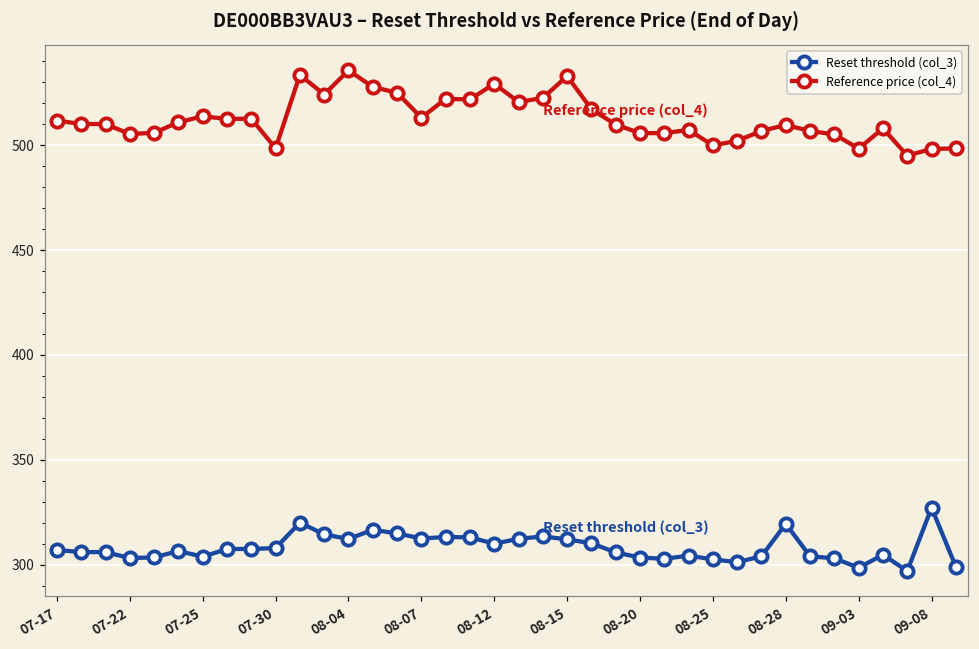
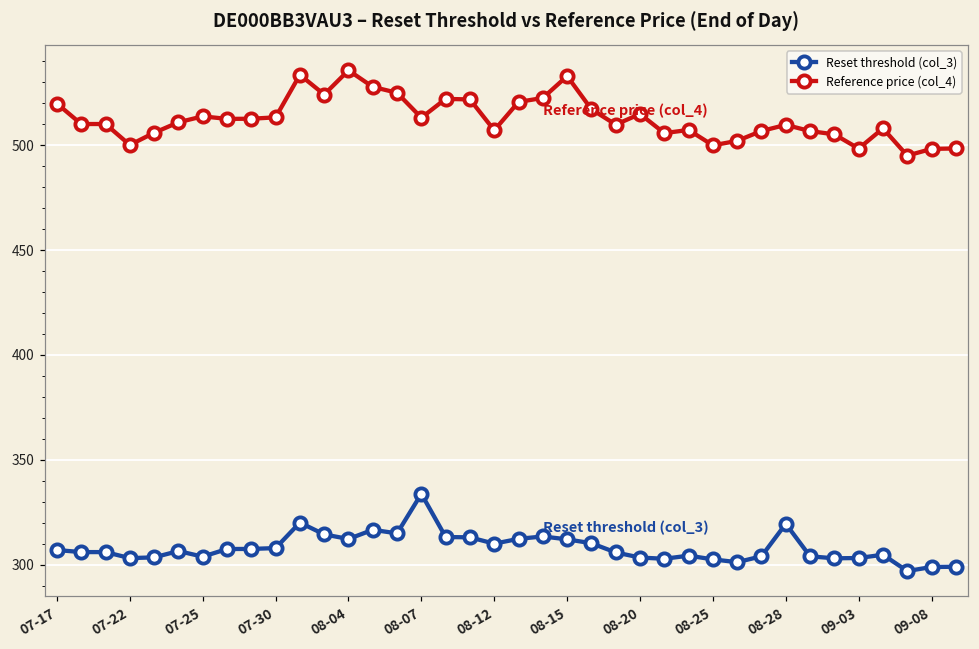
Reference price (col_4), 07-17: 512 -> 520
Reference price (col_4), 07-22: 505 -> 500
Reference price (col_4), 07-30: 498 -> 513
Reset threshold (col_3), 08-07: 313 -> 334
Reference price (col_4), 08-12: 529 -> 507
Reference price (col_4), 08-20: 506 -> 515
Reset threshold (col_3), 09-03: 299 -> 303
Reset threshold (col_3), 09-08: 327 -> 299
